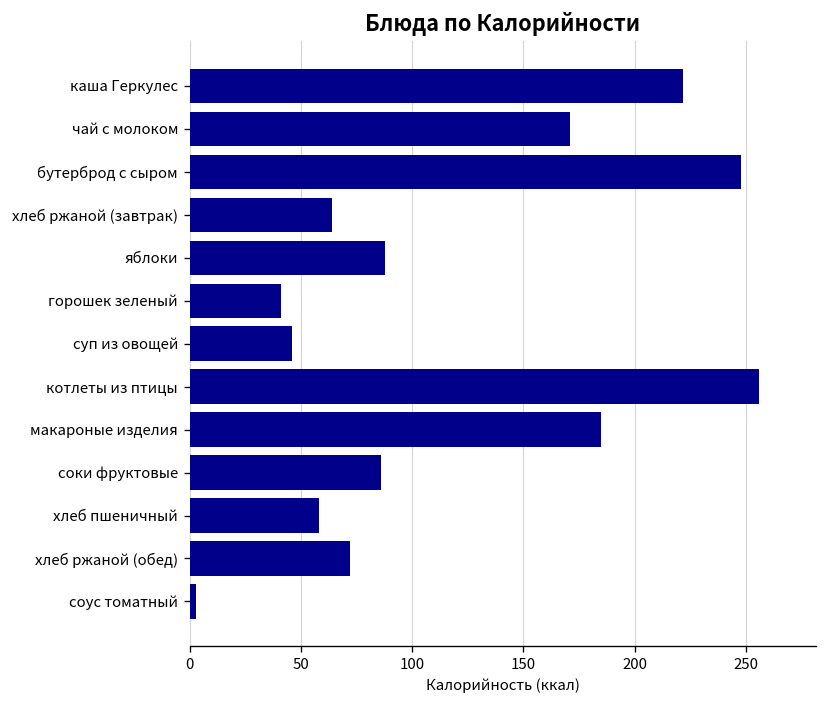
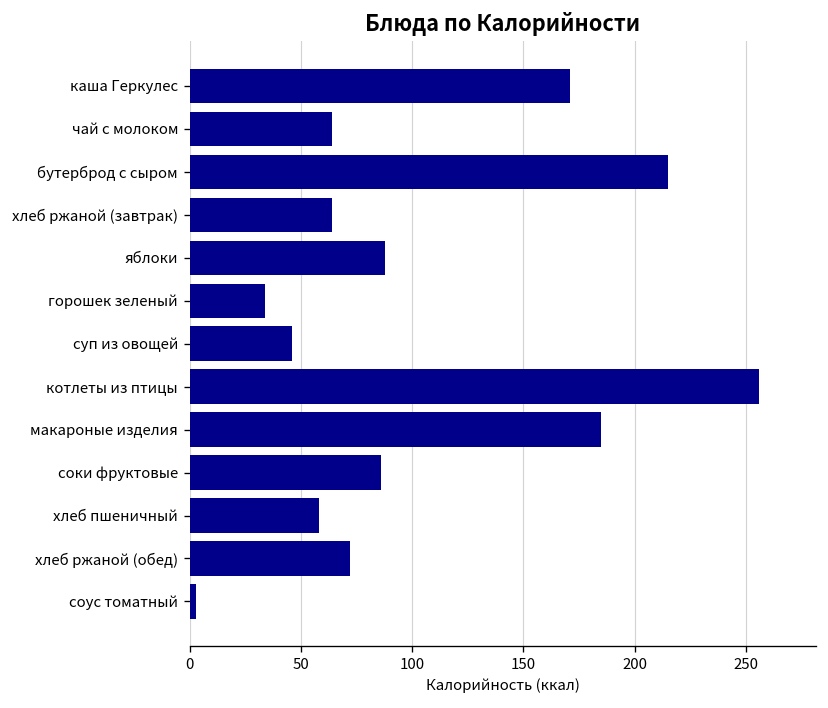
каша Геркулес: 222 -> 171
чай с молоком: 171 -> 64
бутерброд с сыром: 248 -> 215
горошек зеленый: 41 -> 34
